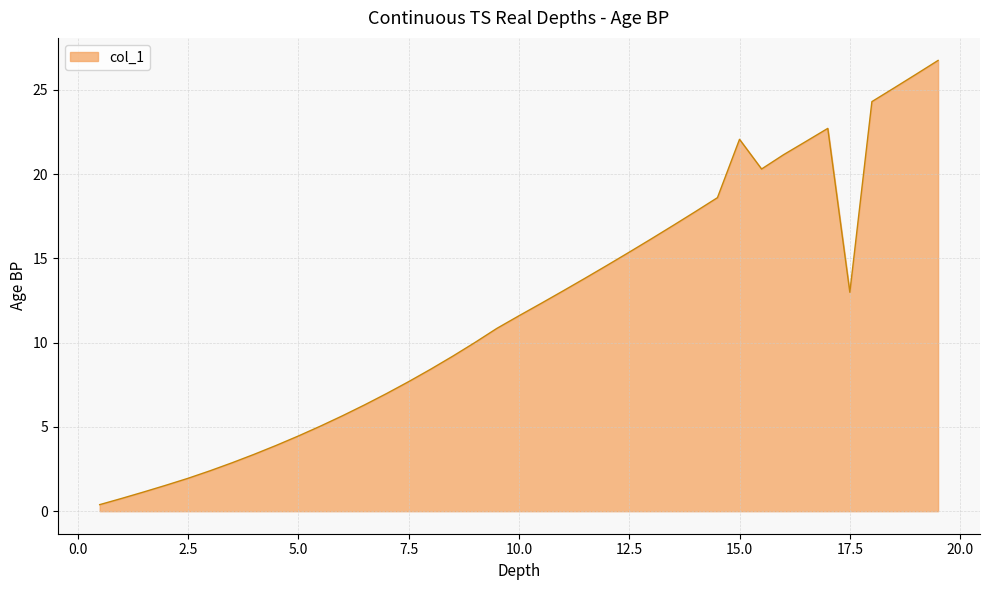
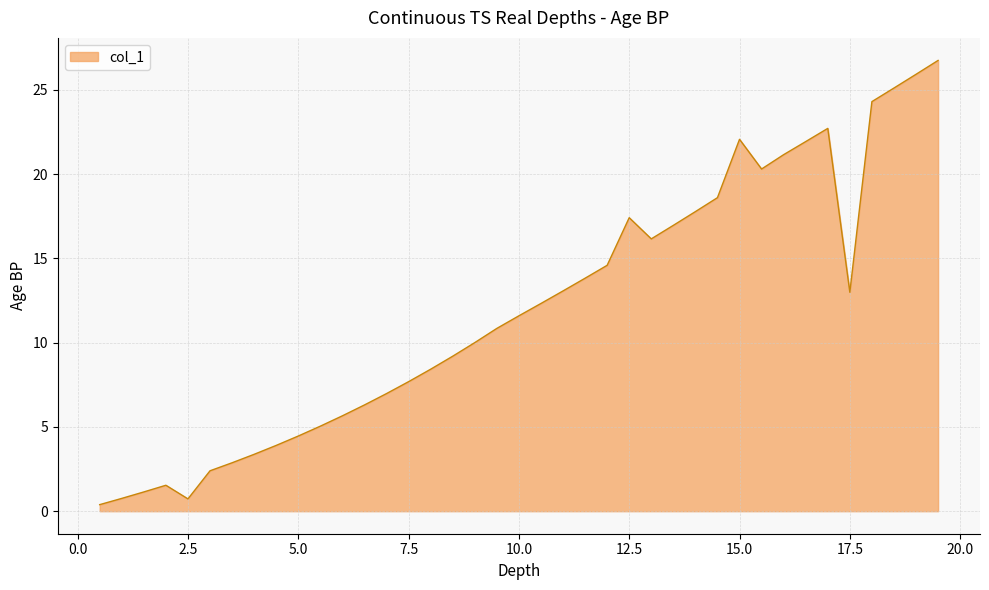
2.5: 1.9 -> 0.7
12.5: 15.4 -> 17.4
